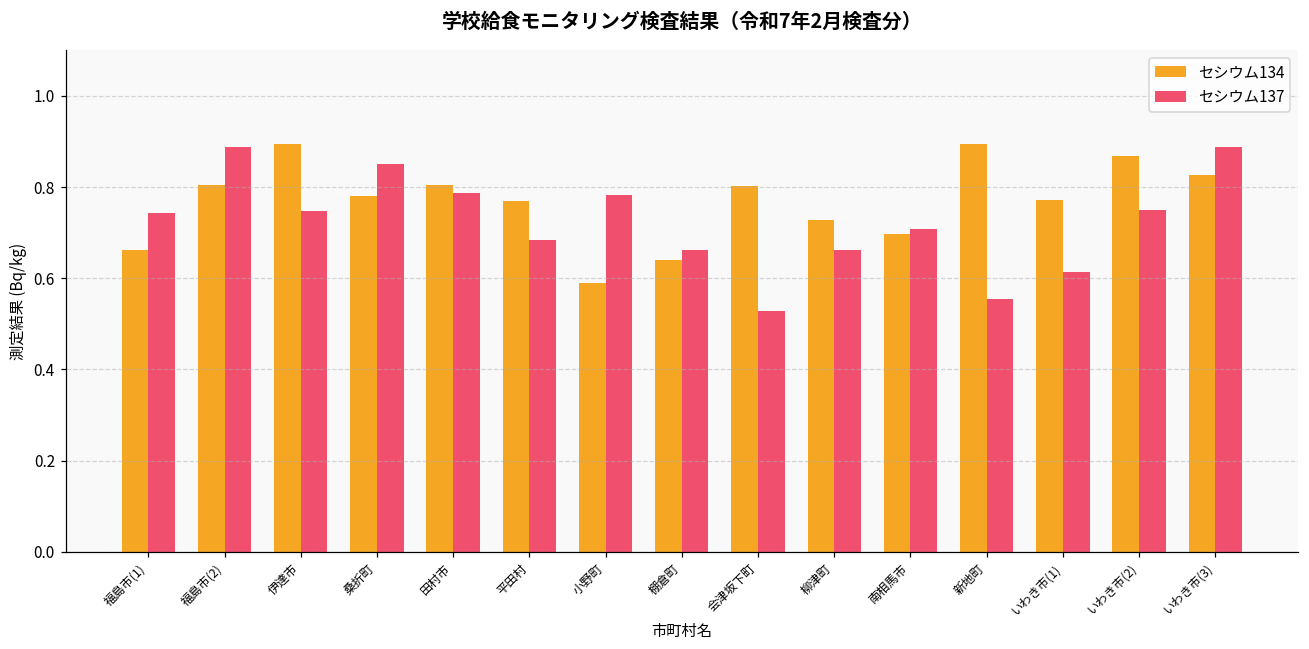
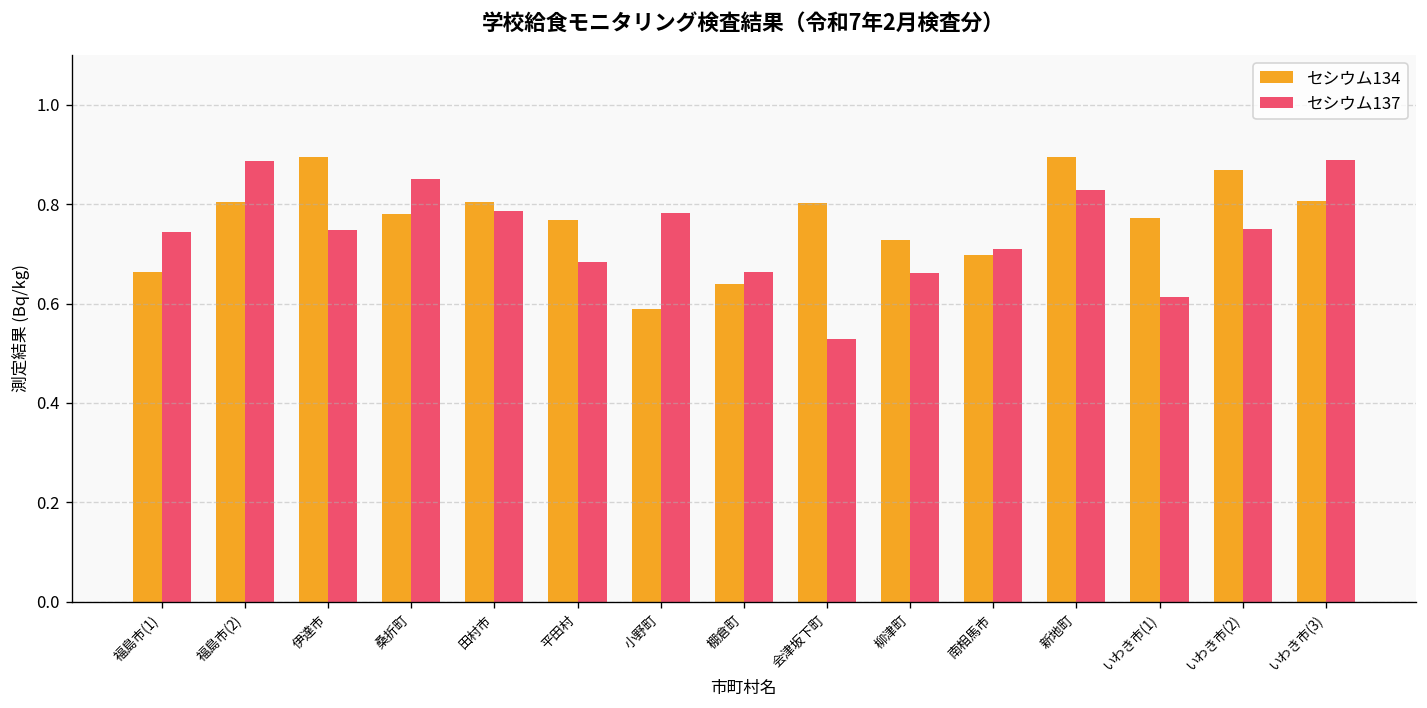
セシウム137, 新地町: 0.56 -> 0.83
セシウム134, いわき市(3): 0.83 -> 0.81
